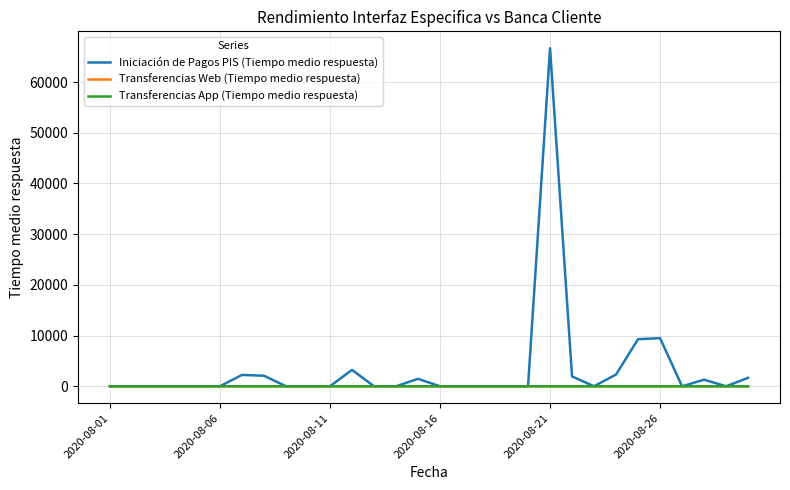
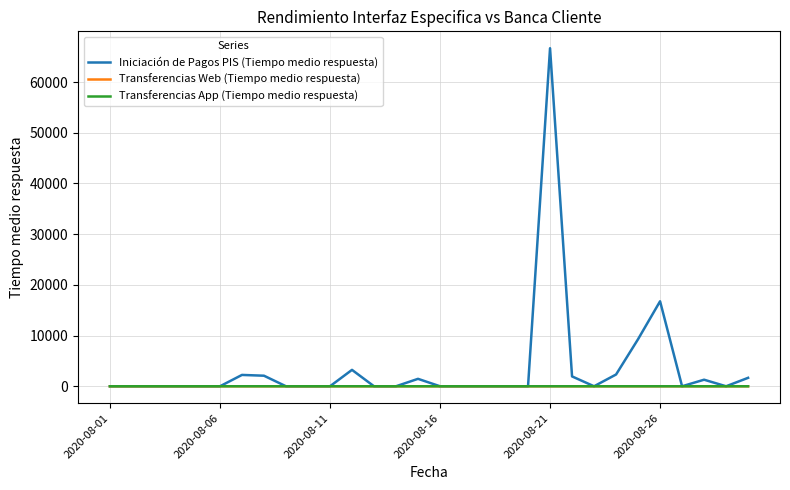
Iniciación de Pagos PIS (Tiempo medio respuesta), 2020-08-26: 9000 -> 17000
